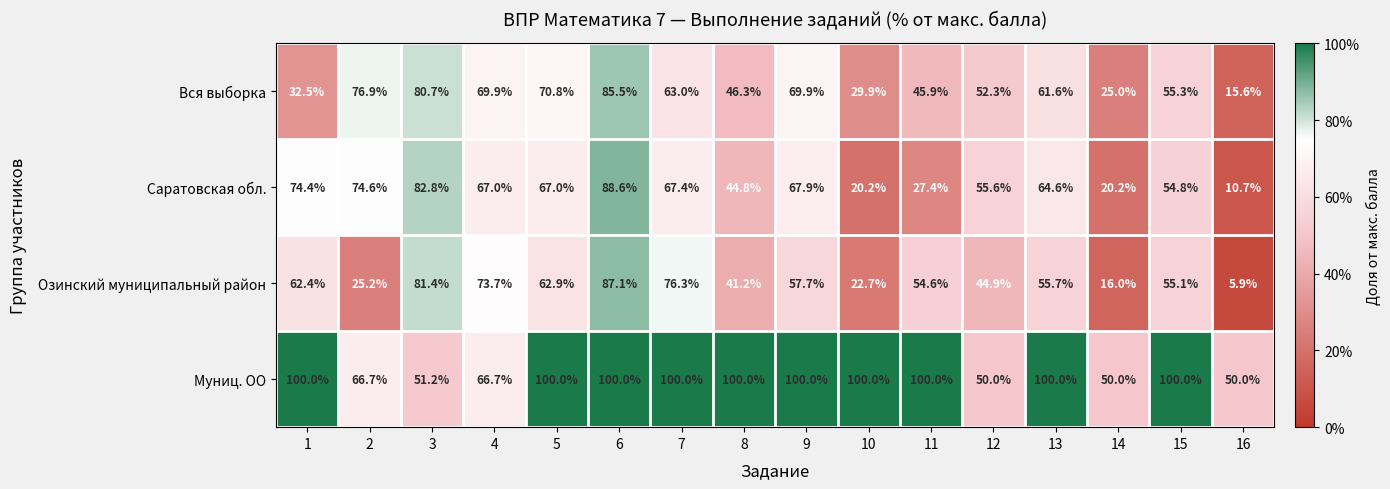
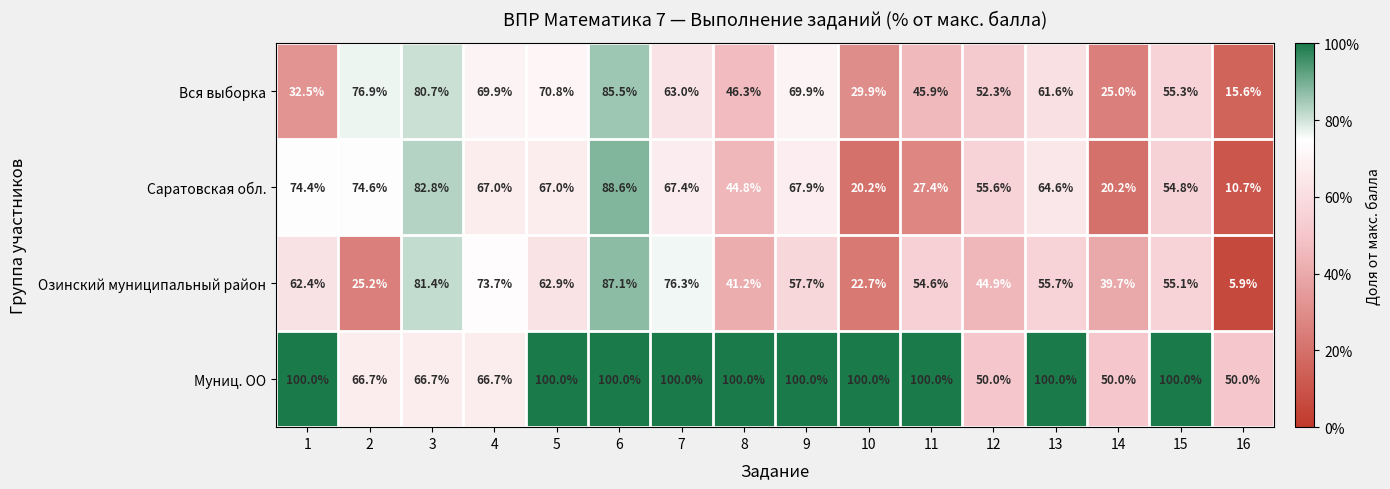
Озинский муниципальный район, 14: 16.0% -> 39.7%
Муниц. ОО, 3: 51.2% -> 66.7%
